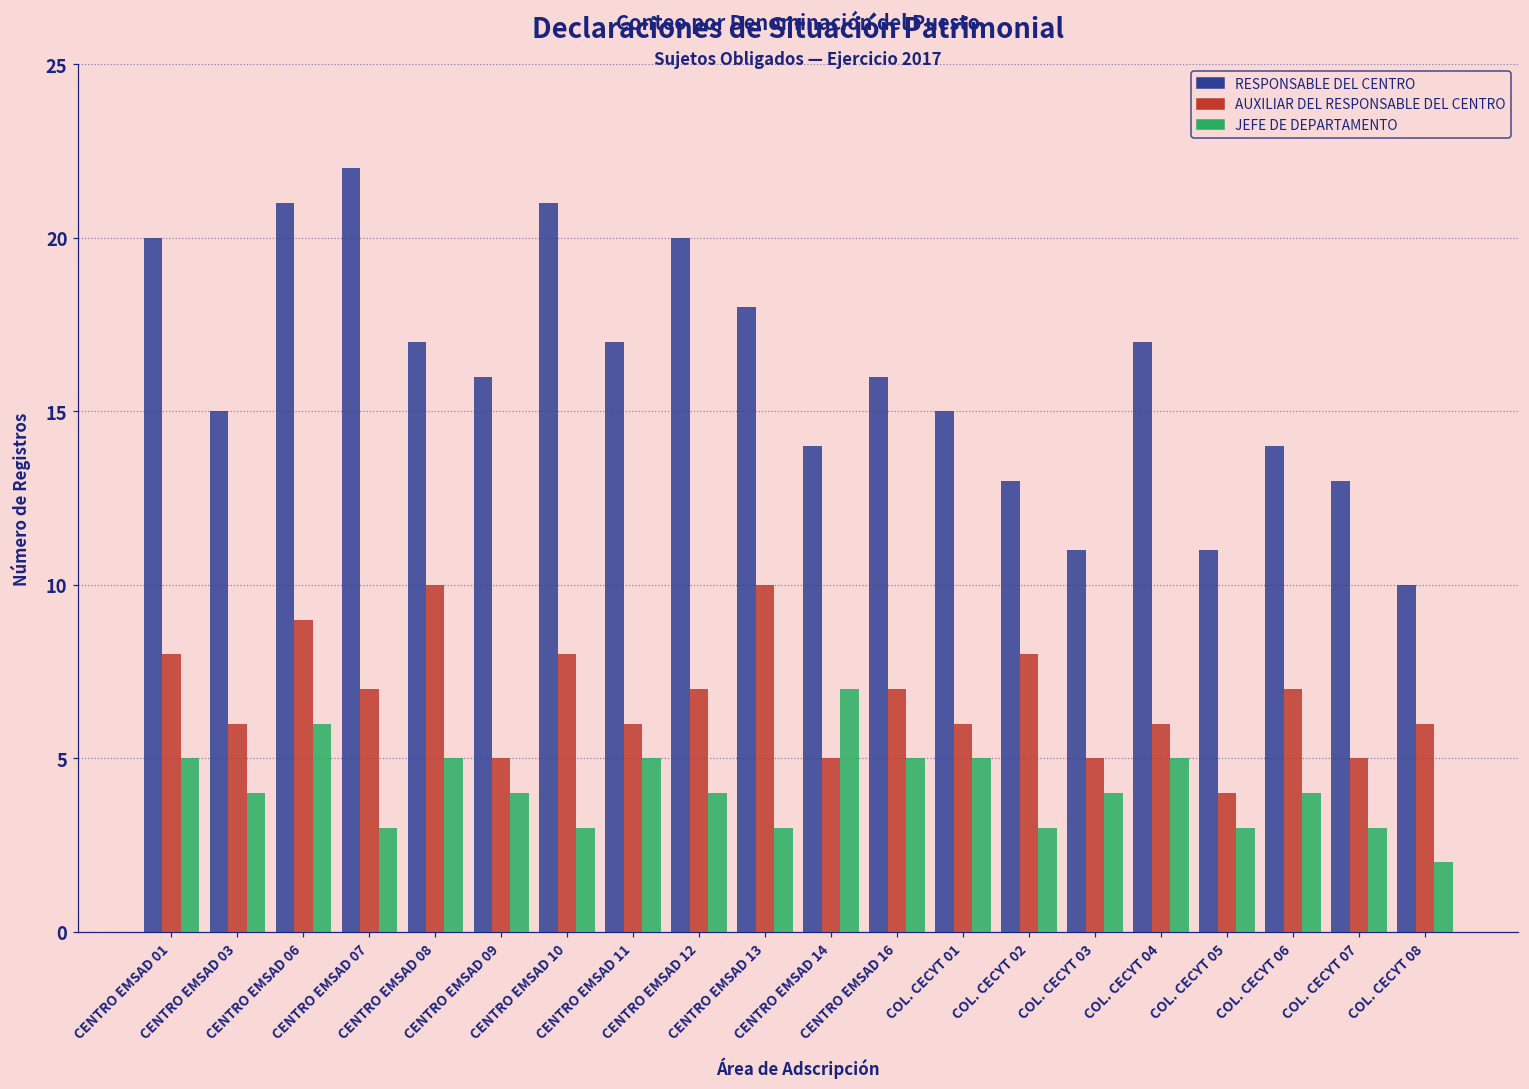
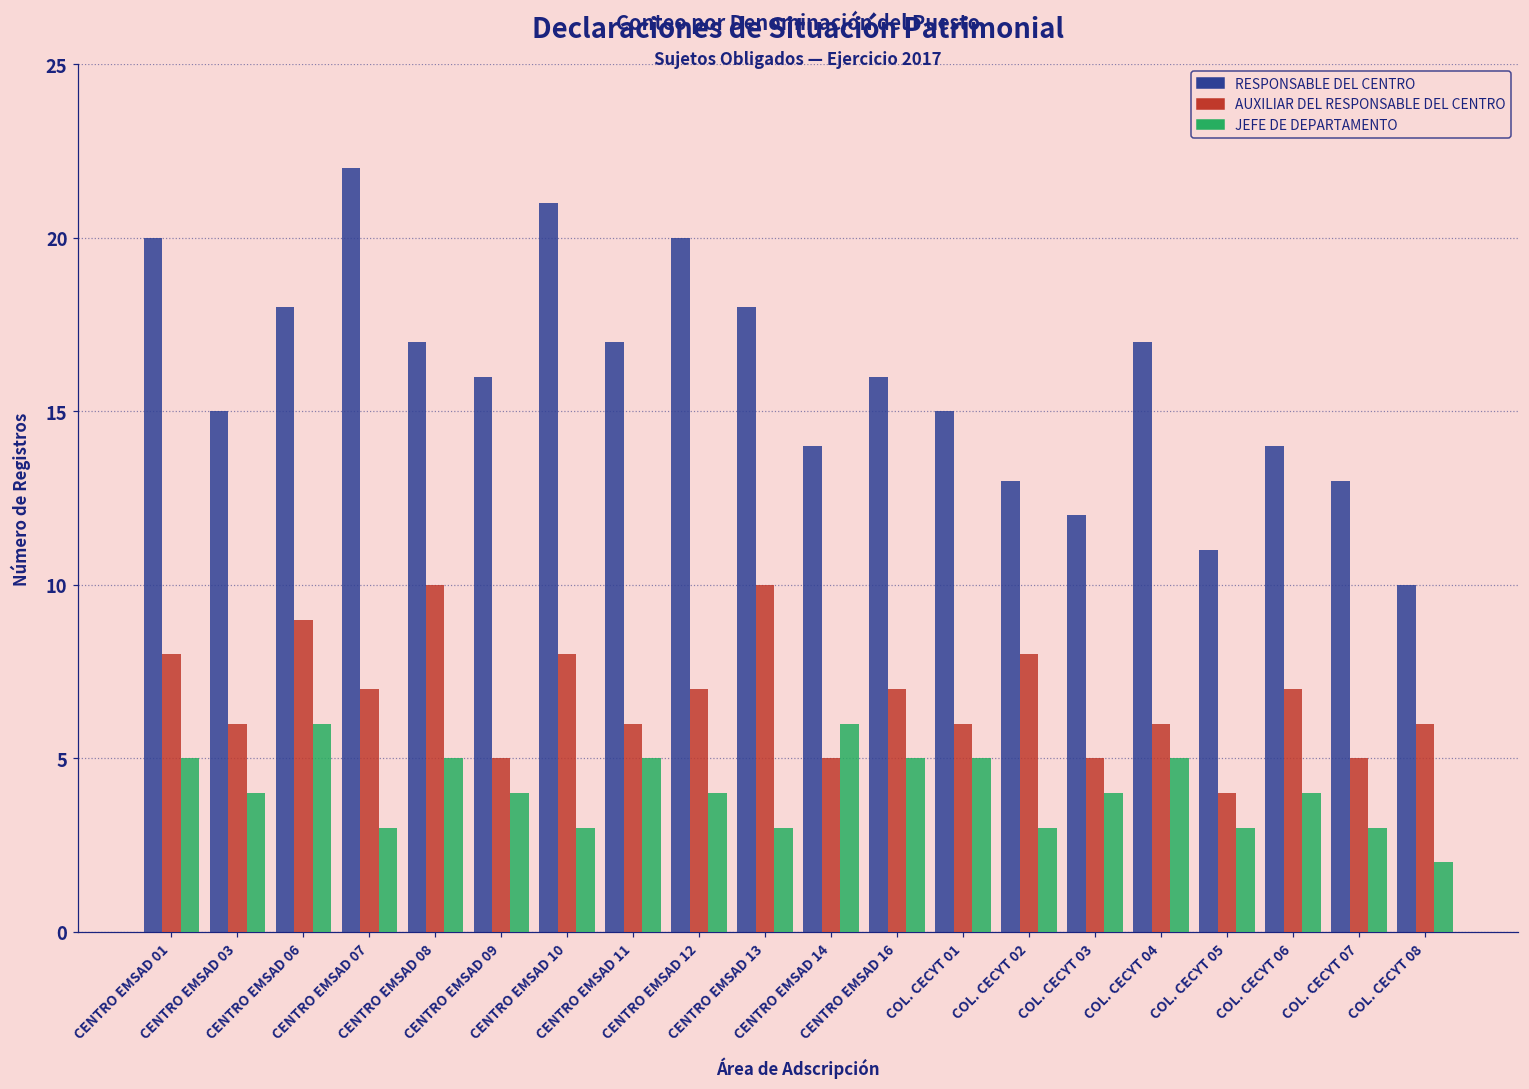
RESPONSABLE DEL CENTRO, CENTRO EMSAD 06: 21 -> 18
JEFE DE DEPARTAMENTO, CENTRO EMSAD 14: 7 -> 6
RESPONSABLE DEL CENTRO, COL. CECYT 03: 11 -> 12
